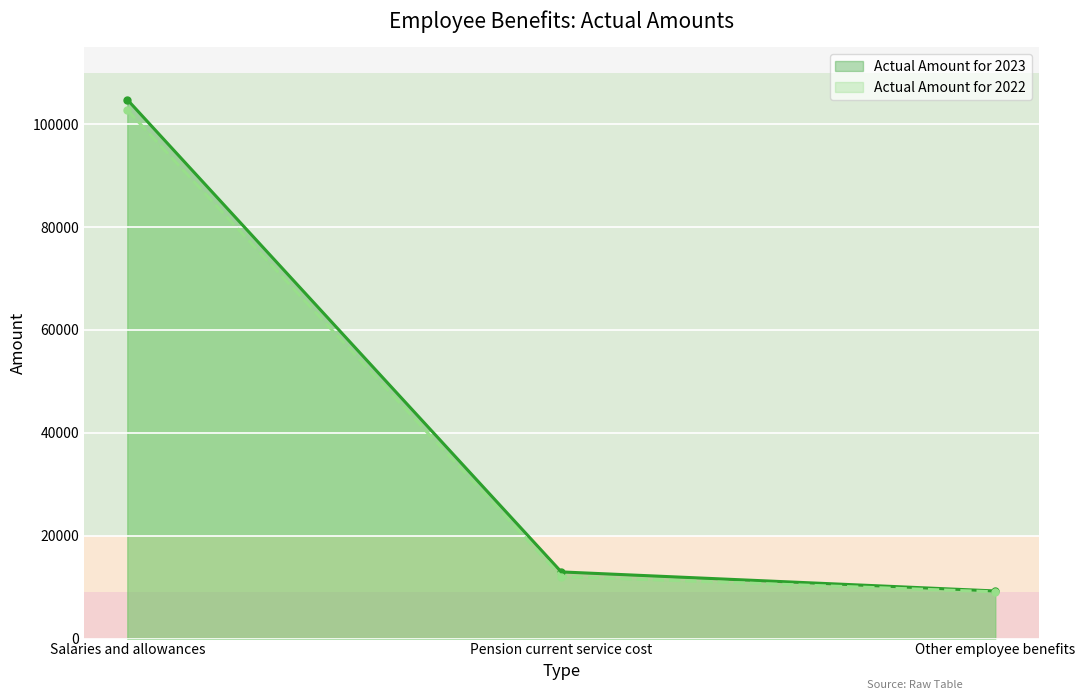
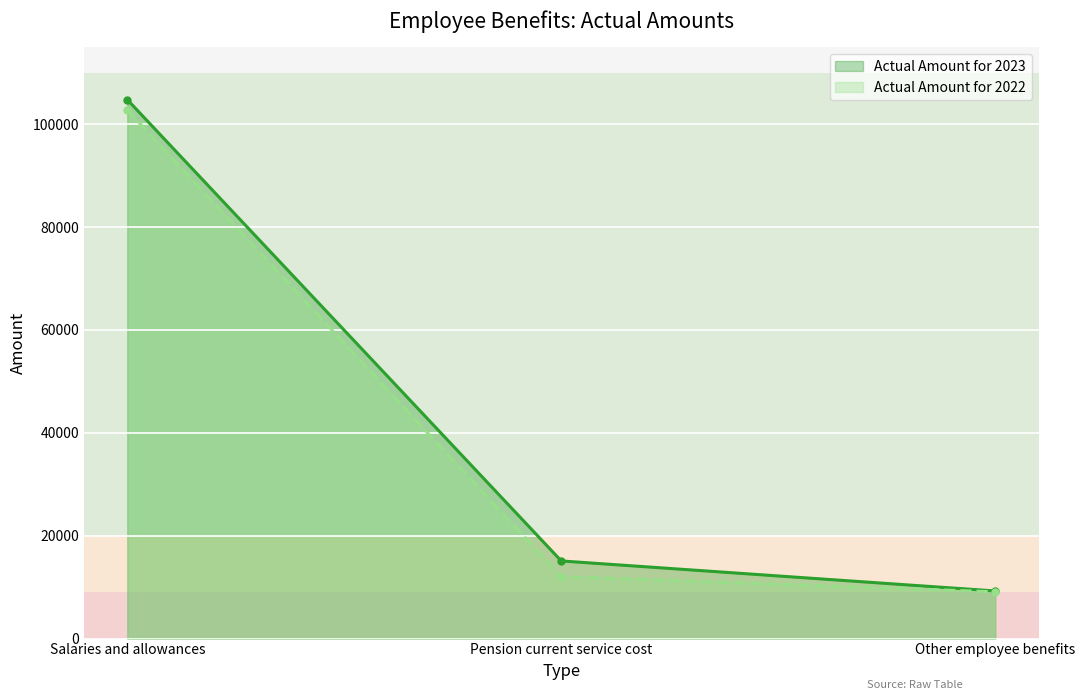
Actual Amount for 2023, Pension current service cost: 13000 -> 15000
